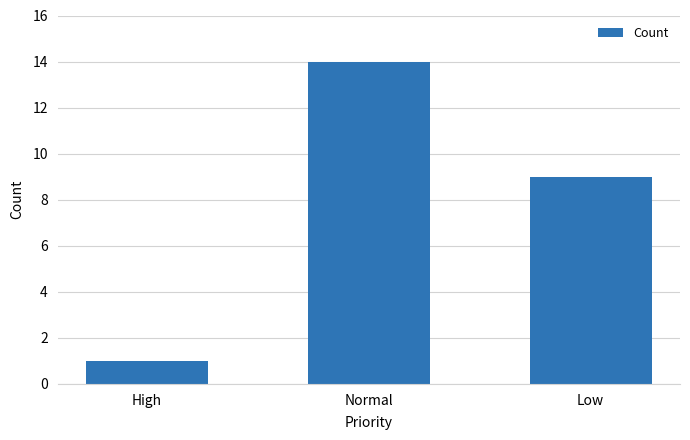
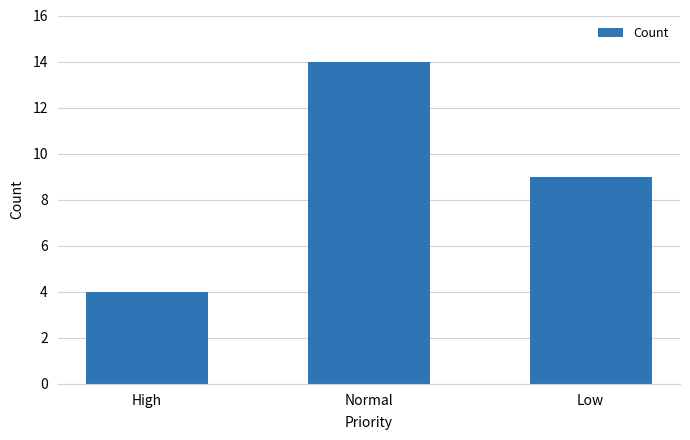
High: 1 -> 4
